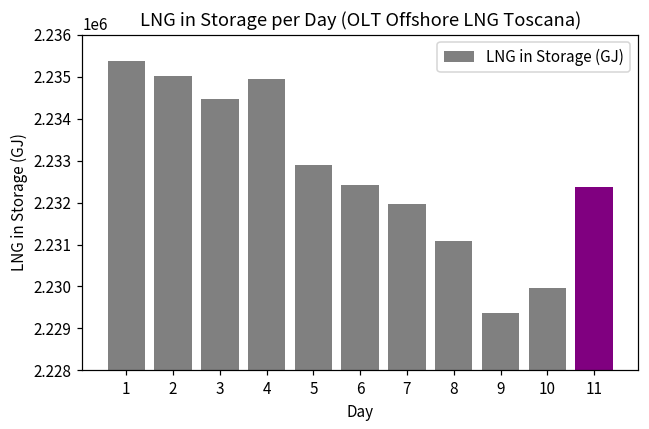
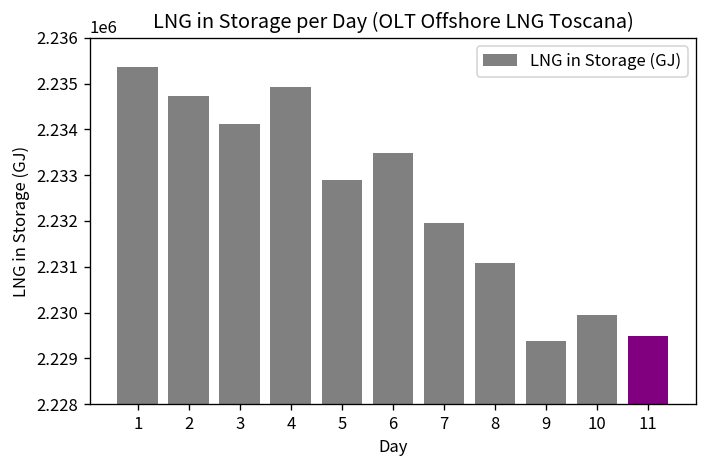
2: 2235000 -> 2234700
3: 2234500 -> 2234100
6: 2232400 -> 2233500
11: 2232400 -> 2229500
